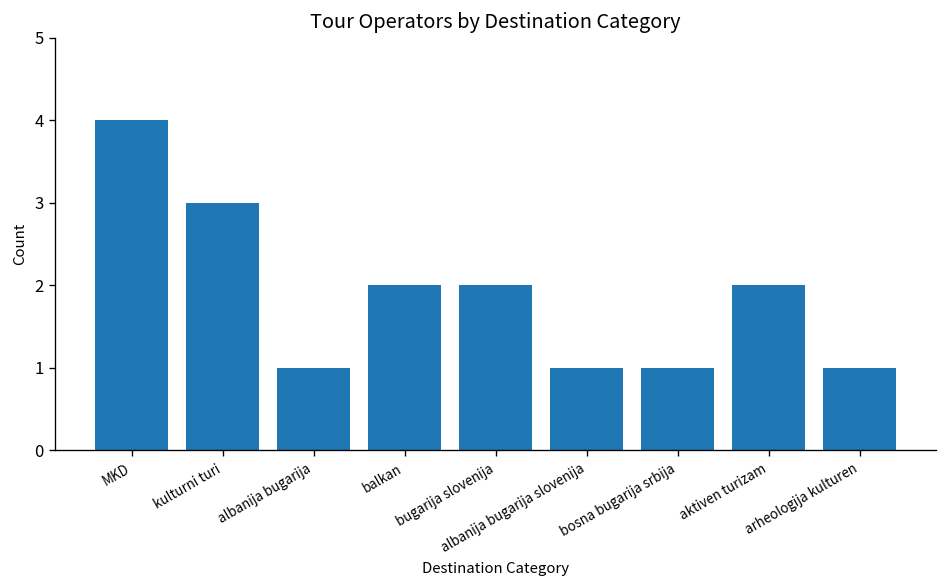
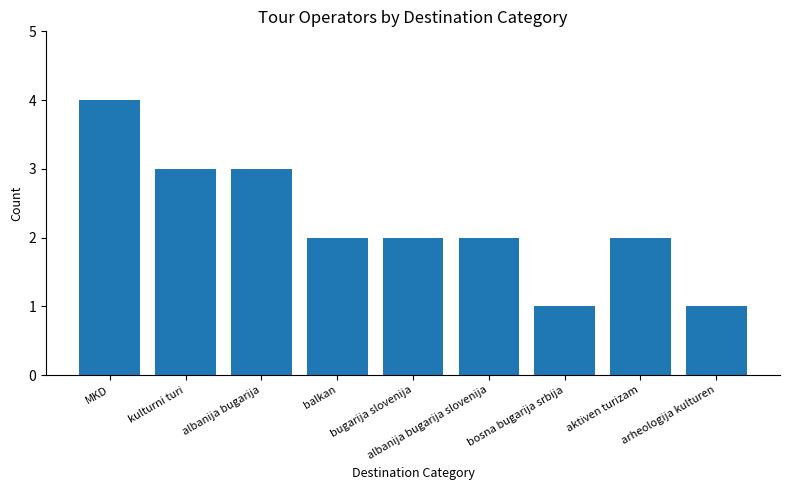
albanija bugarija: 1 -> 3
albanija bugarija slovenija: 1 -> 2
